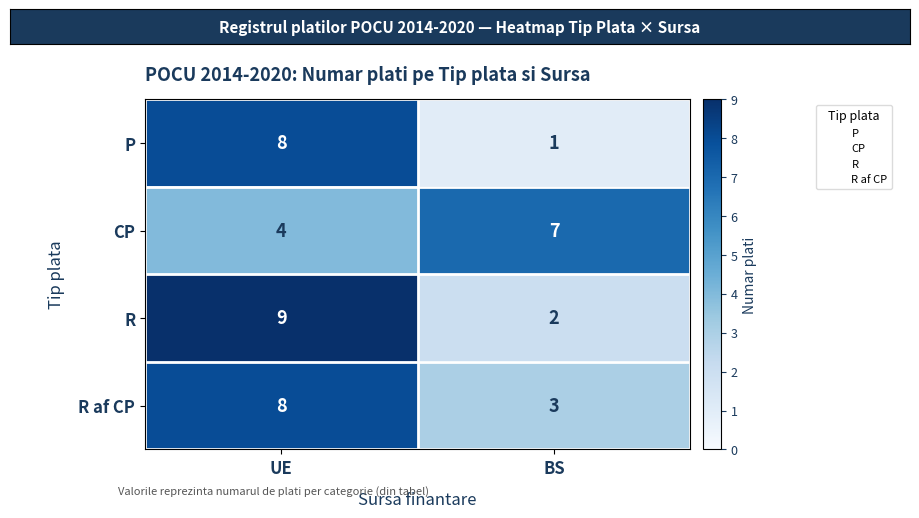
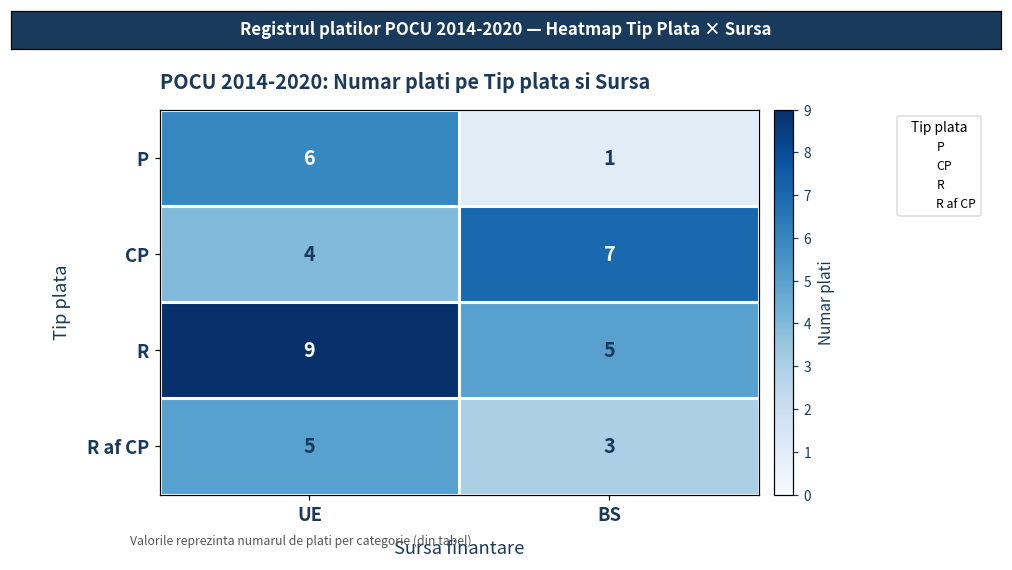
P, UE: 8 -> 6
R, BS: 2 -> 5
R af CP, UE: 8 -> 5
